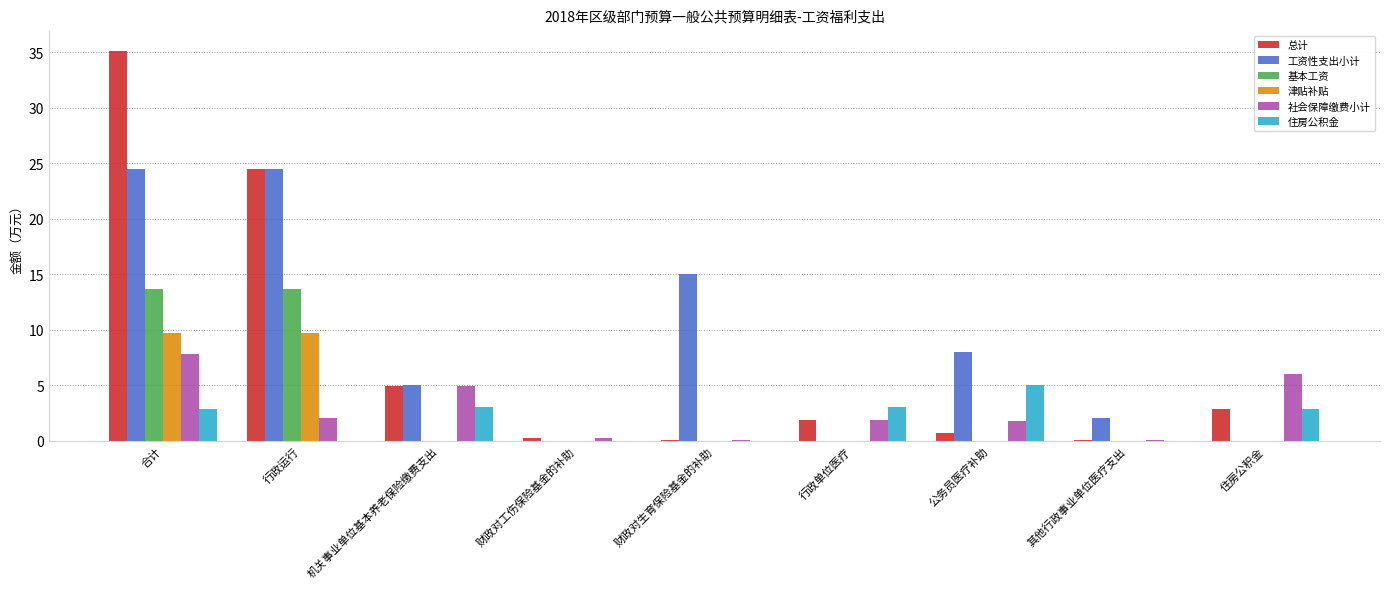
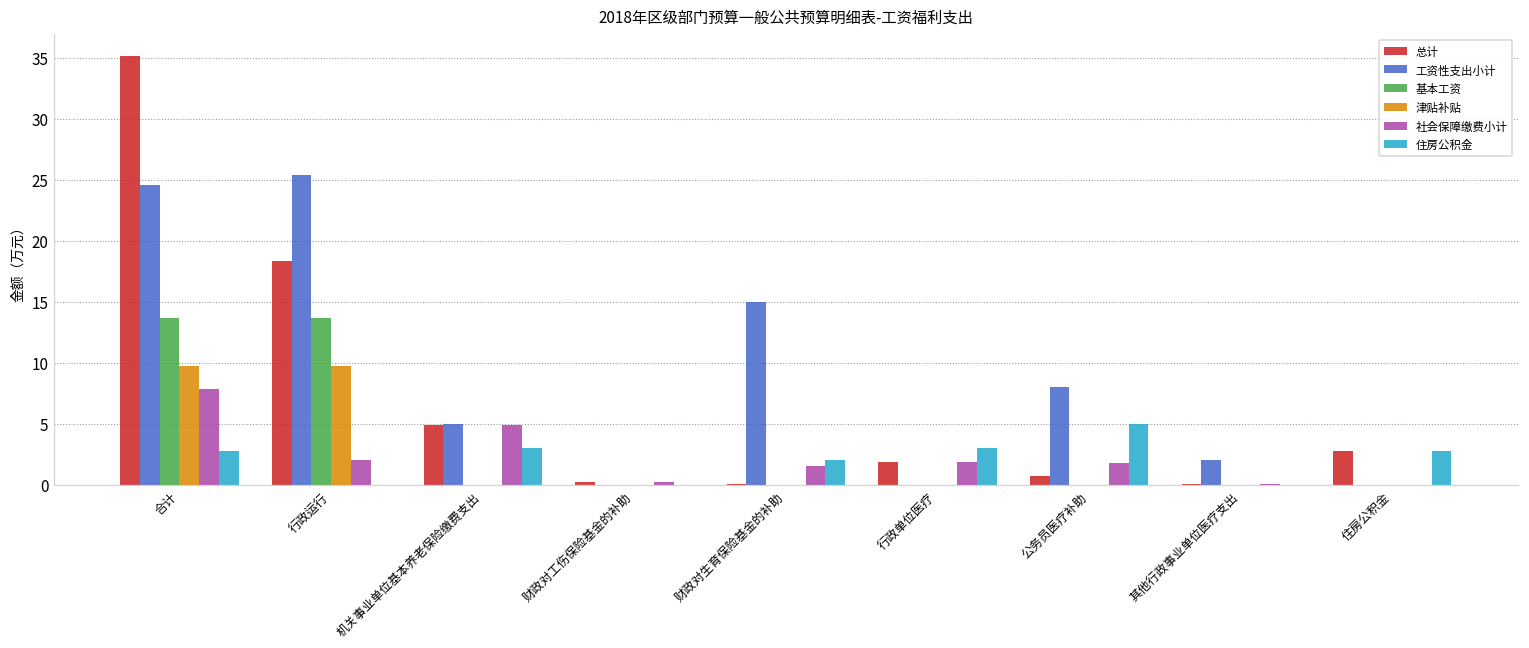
总计, 行政运行: 24.5 -> 18.3
工资性支出小计, 行政运行: 24.5 -> 25.4
社会保障缴费小计, 财政对生育保险基金的补助: 0.1 -> 1.5
住房公积金, 财政对生育保险基金的补助: 0 -> 2
社会保障缴费小计, 住房公积金: 6 -> 0
